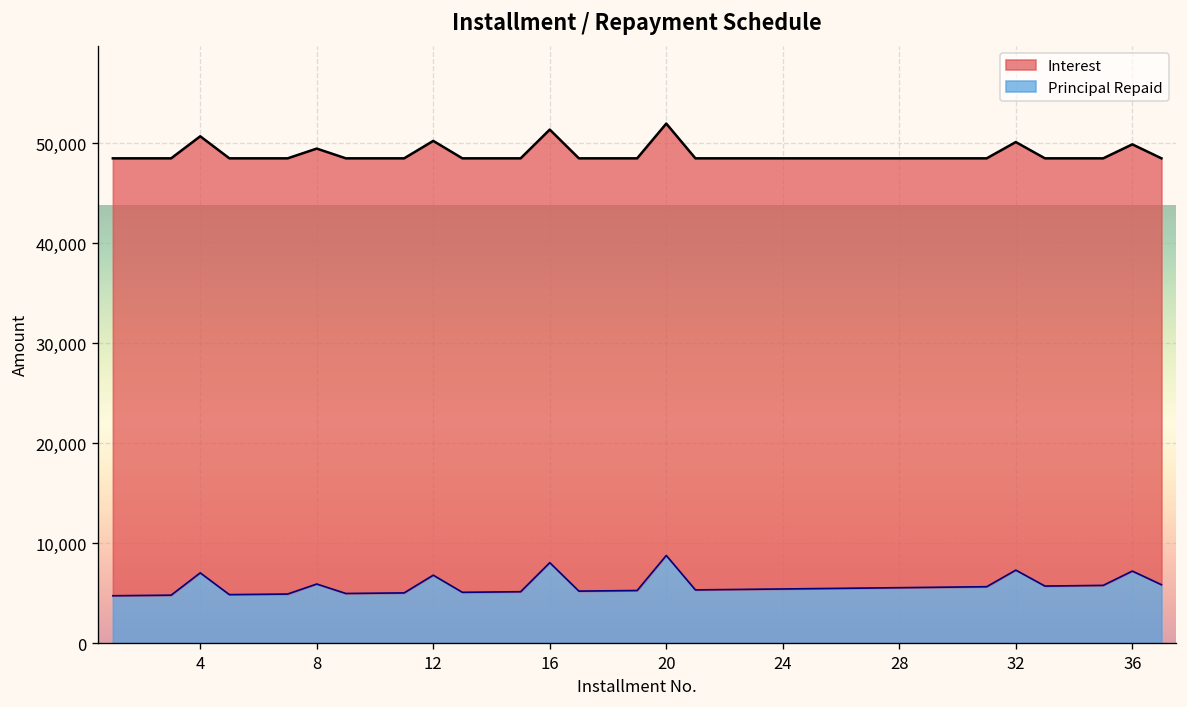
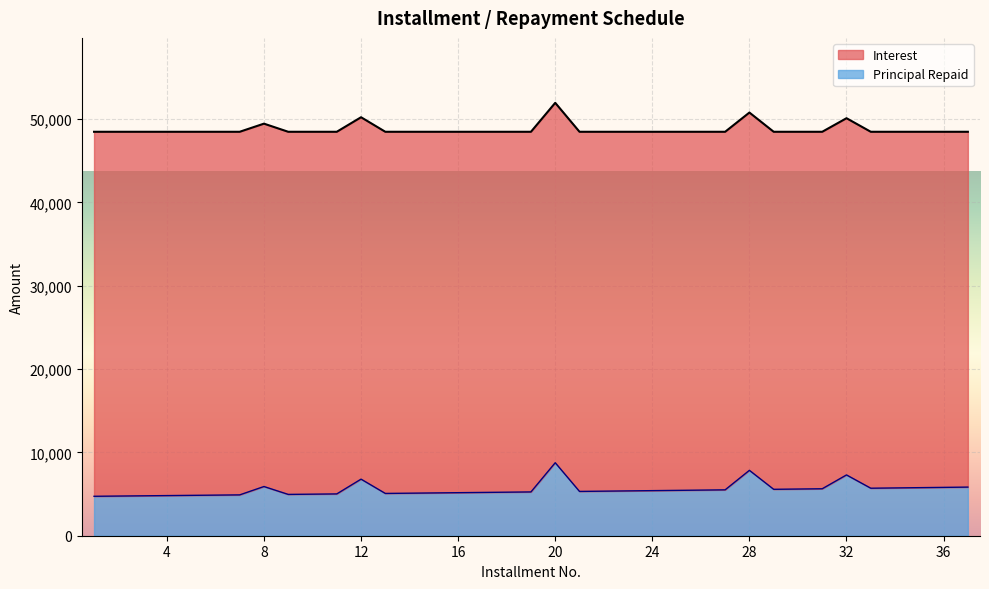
Principal Repaid, 4: 7,000 -> 5,000
Principal Repaid, 16: 8,000 -> 5,000
Principal Repaid, 28: 6,000 -> 8,000
Principal Repaid, 36: 7,000 -> 6,000
